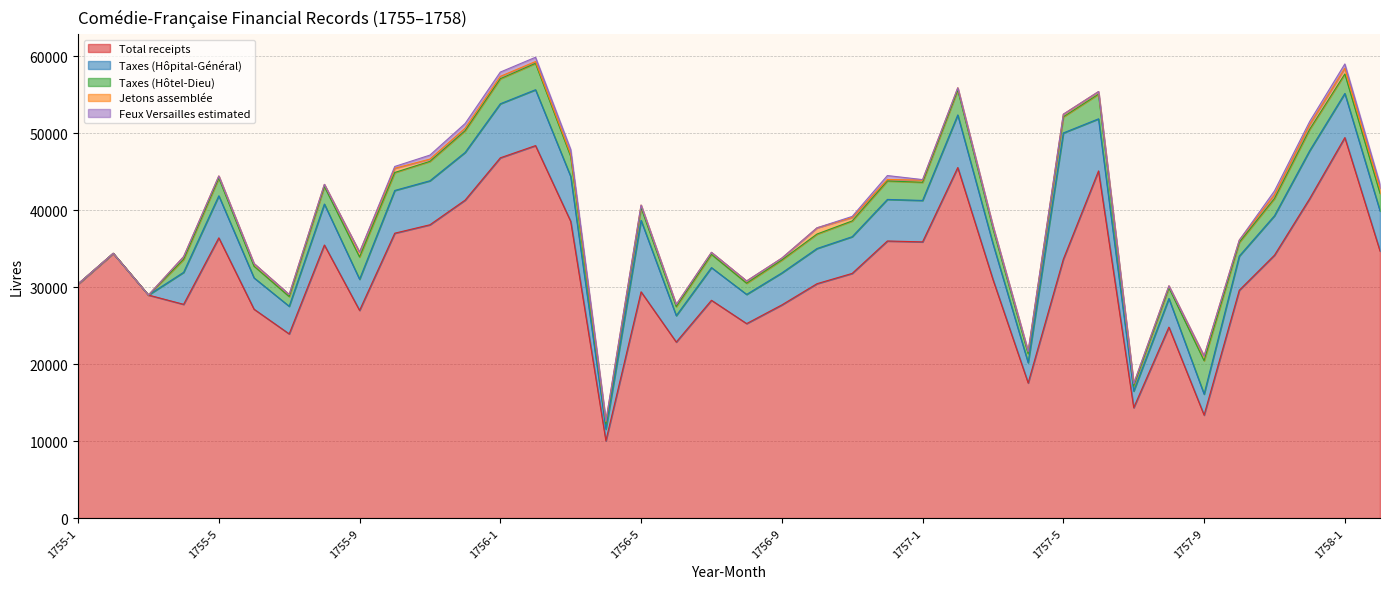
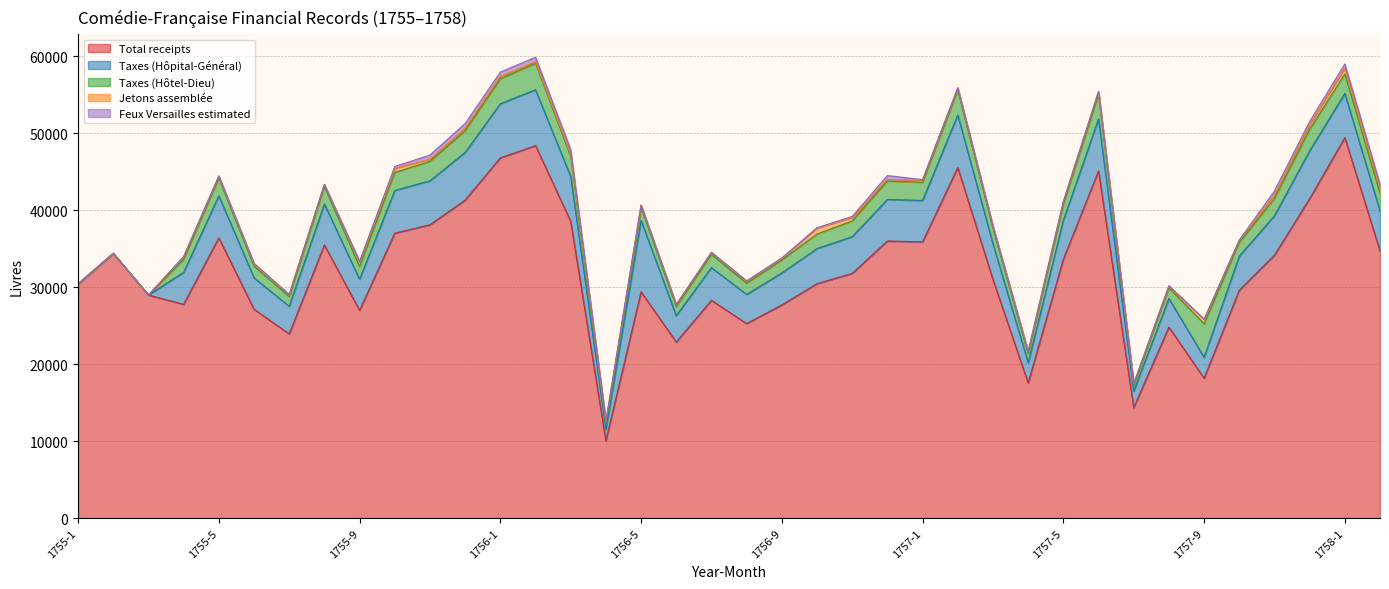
Taxes (Hôtel-Dieu), 1755-9: 3000 -> 2000
Taxes (Hôpital-Général), 1757-5: 16000 -> 5000
Total receipts, 1757-9: 13000 -> 18000
